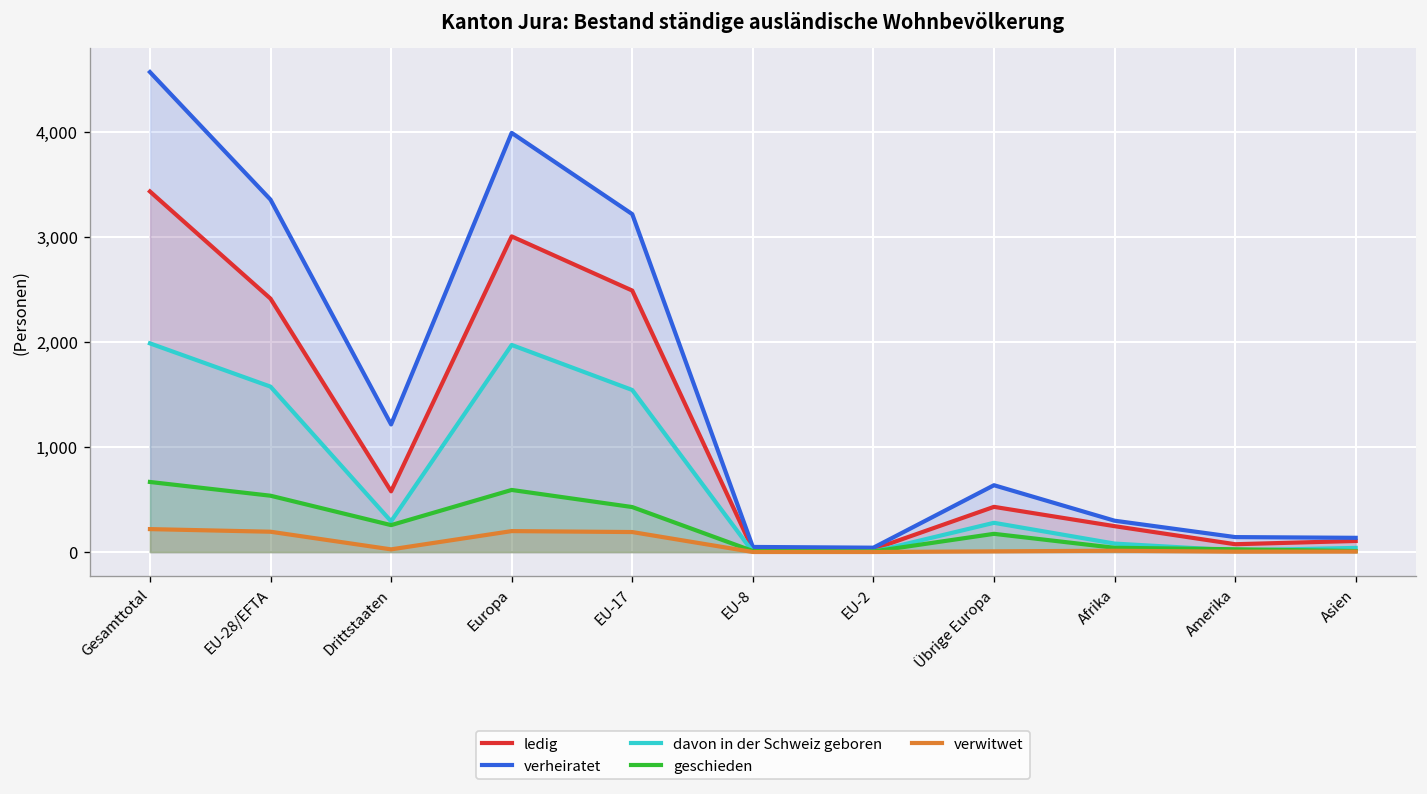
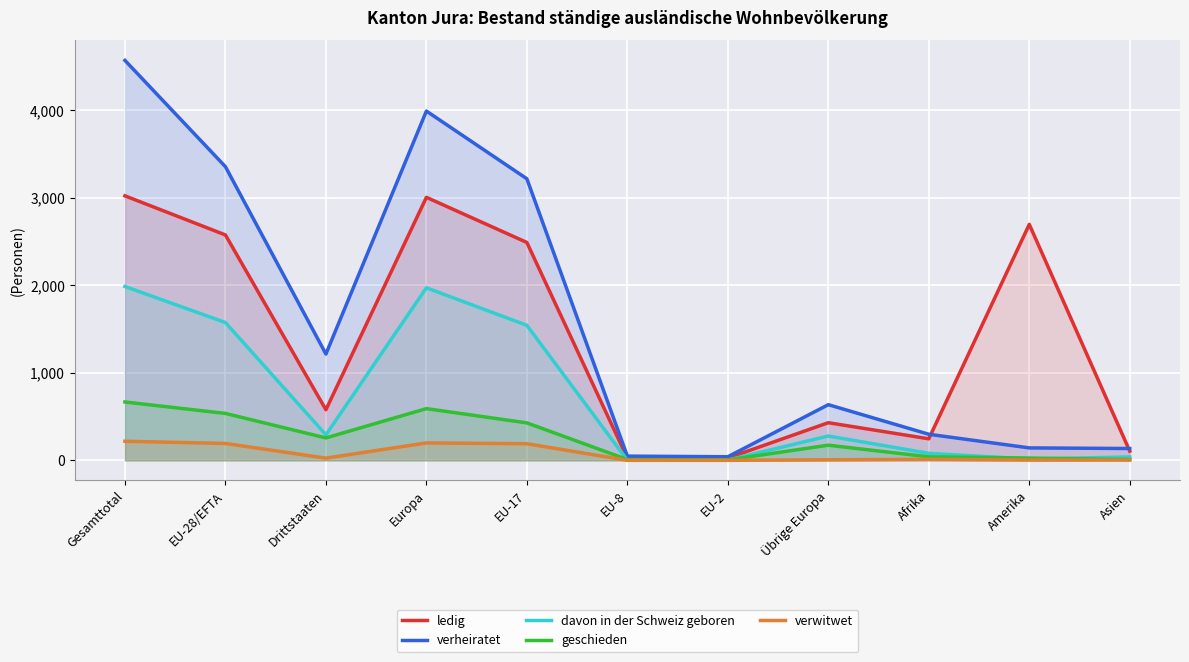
ledig, Gesamttotal: 3,400 -> 3,000
ledig, EU-28/EFTA: 2,400 -> 2,600
ledig, Amerika: 100 -> 2,700
